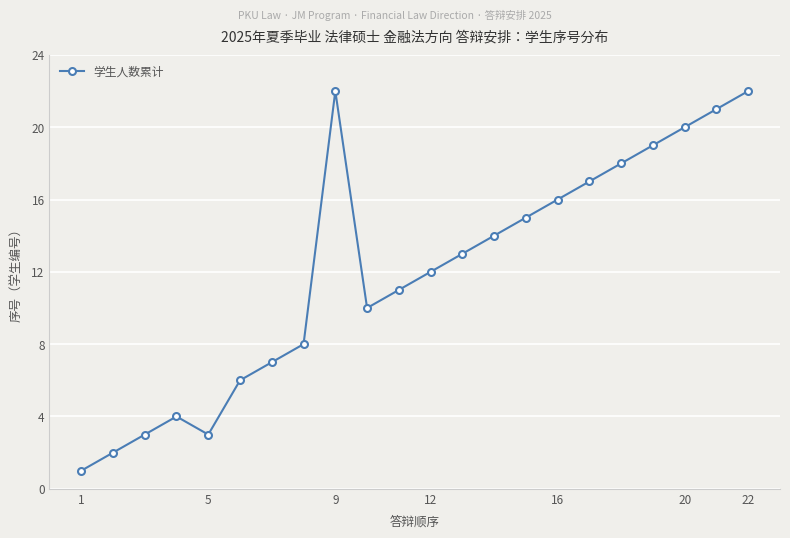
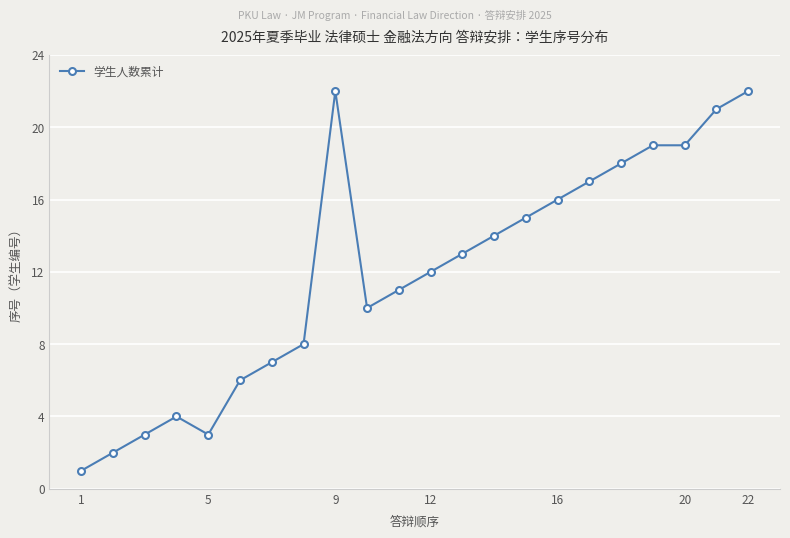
20: 20 -> 19
